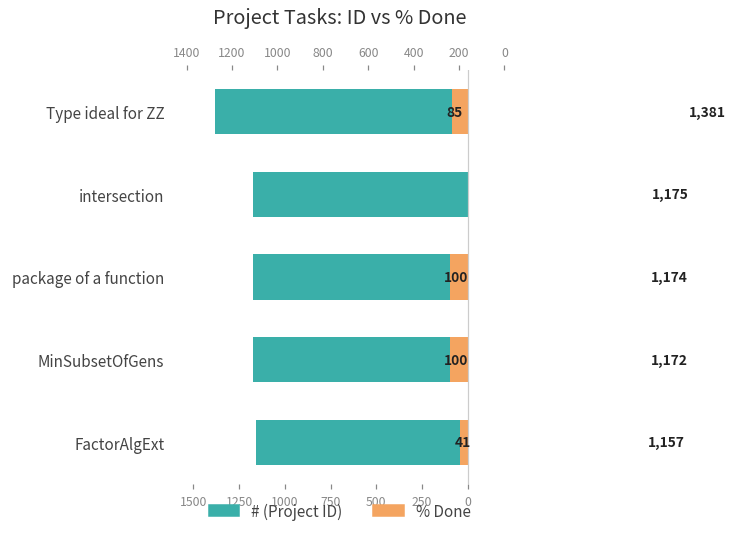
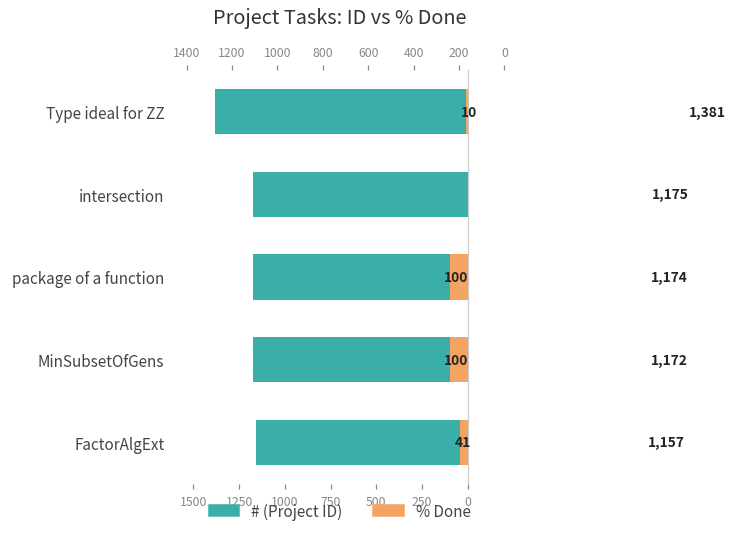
% Done, Type ideal for ZZ: 85 -> 10
